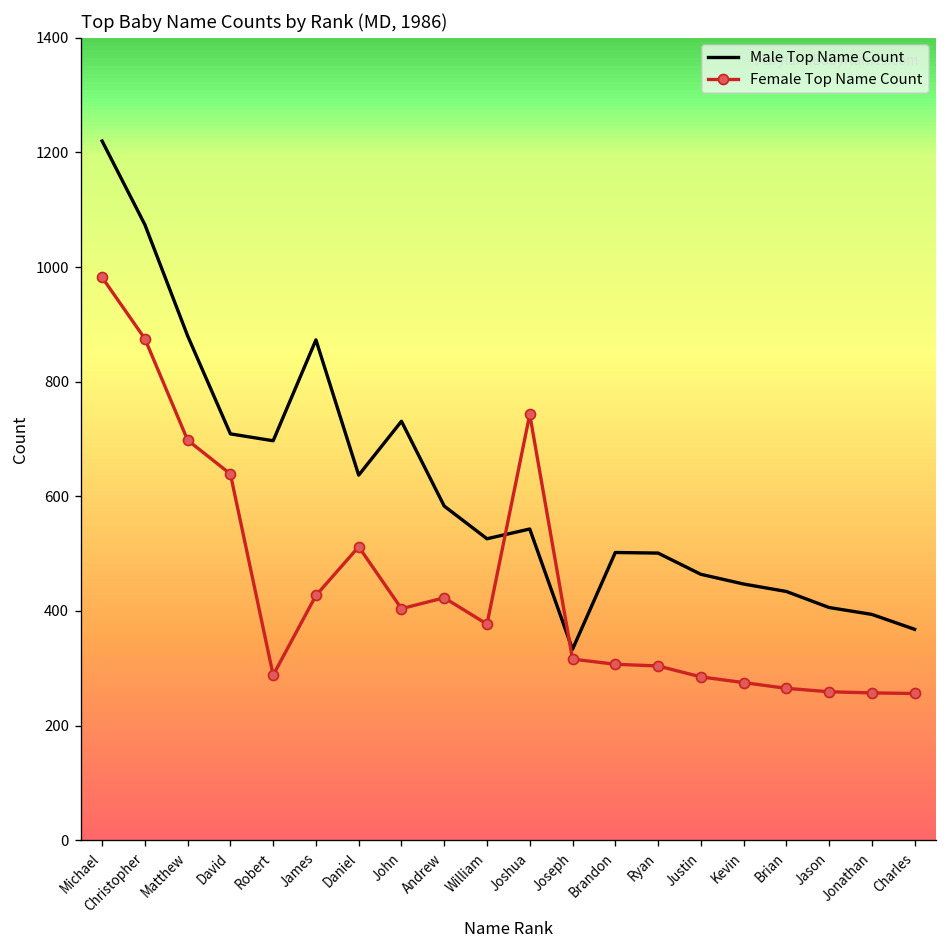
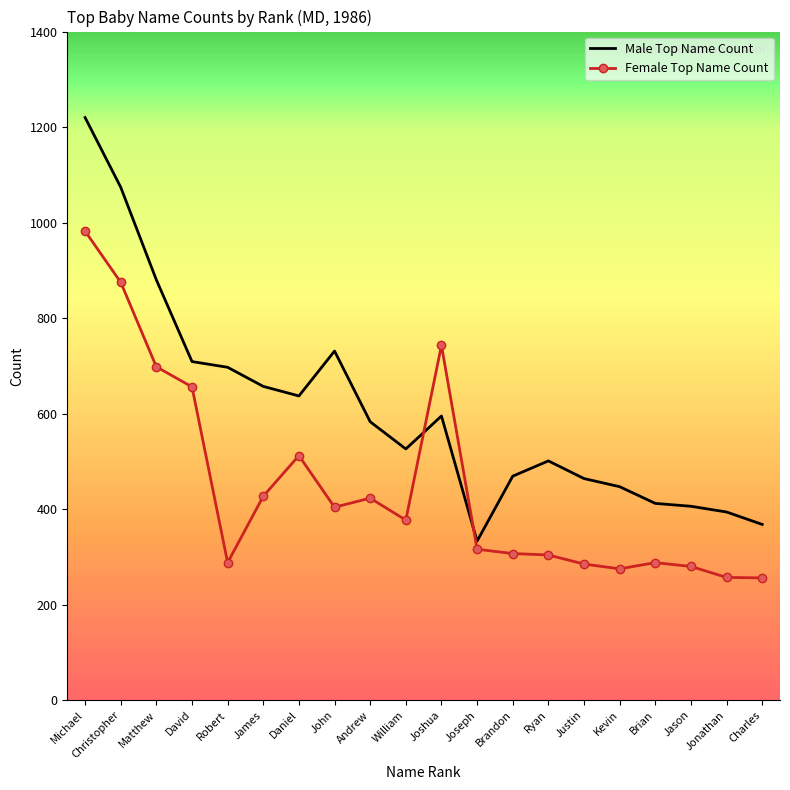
Female Top Name Count, David: 640 -> 660
Male Top Name Count, James: 870 -> 660
Male Top Name Count, Joshua: 540 -> 600
Male Top Name Count, Brandon: 500 -> 470
Male Top Name Count, Brian: 430 -> 410
Female Top Name Count, Brian: 270 -> 290
Female Top Name Count, Jason: 260 -> 280
